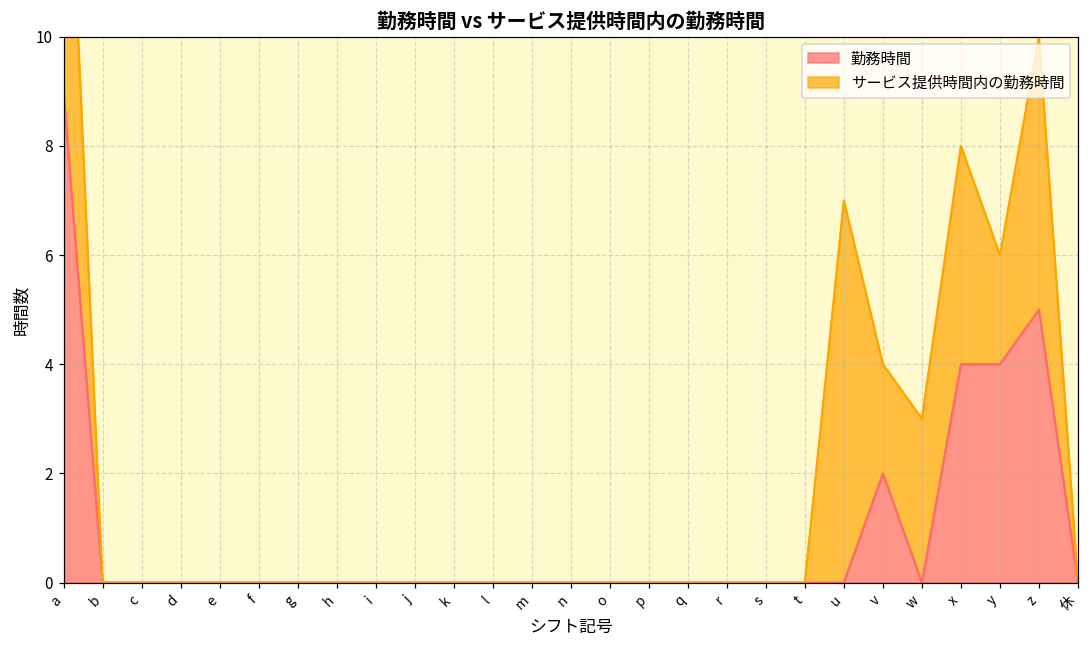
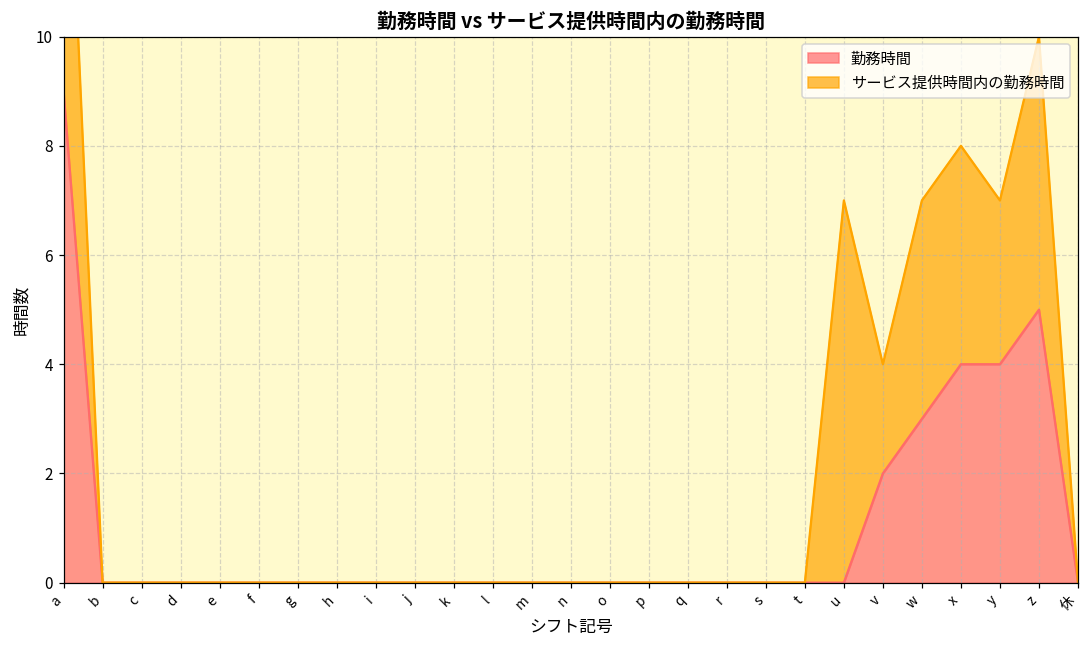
勤務時間, w: 0 -> 3
サービス提供時間内の勤務時間, w: 3 -> 4
サービス提供時間内の勤務時間, y: 2 -> 3
